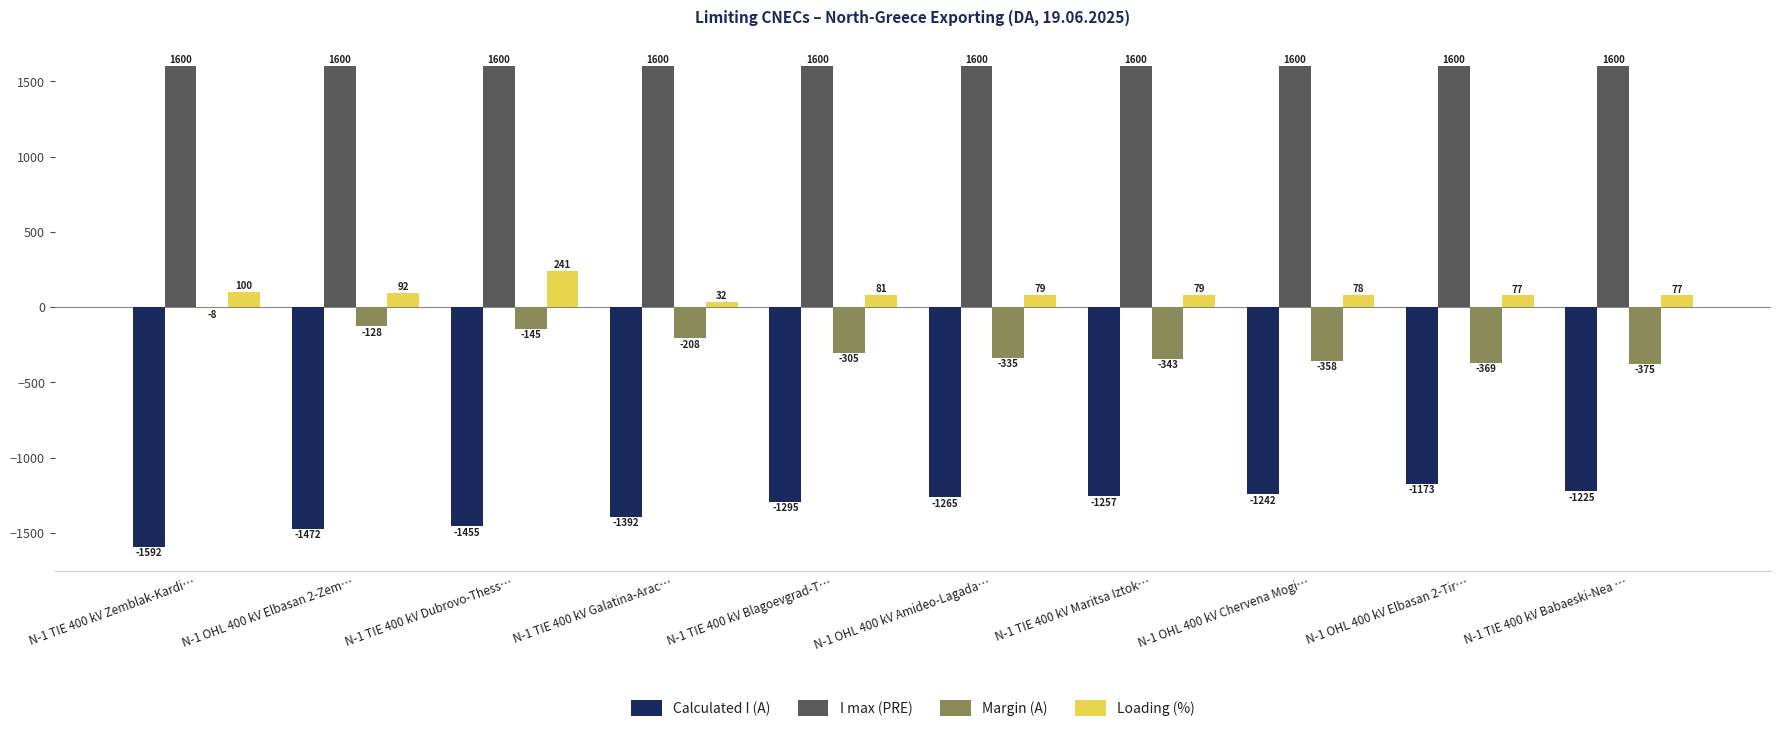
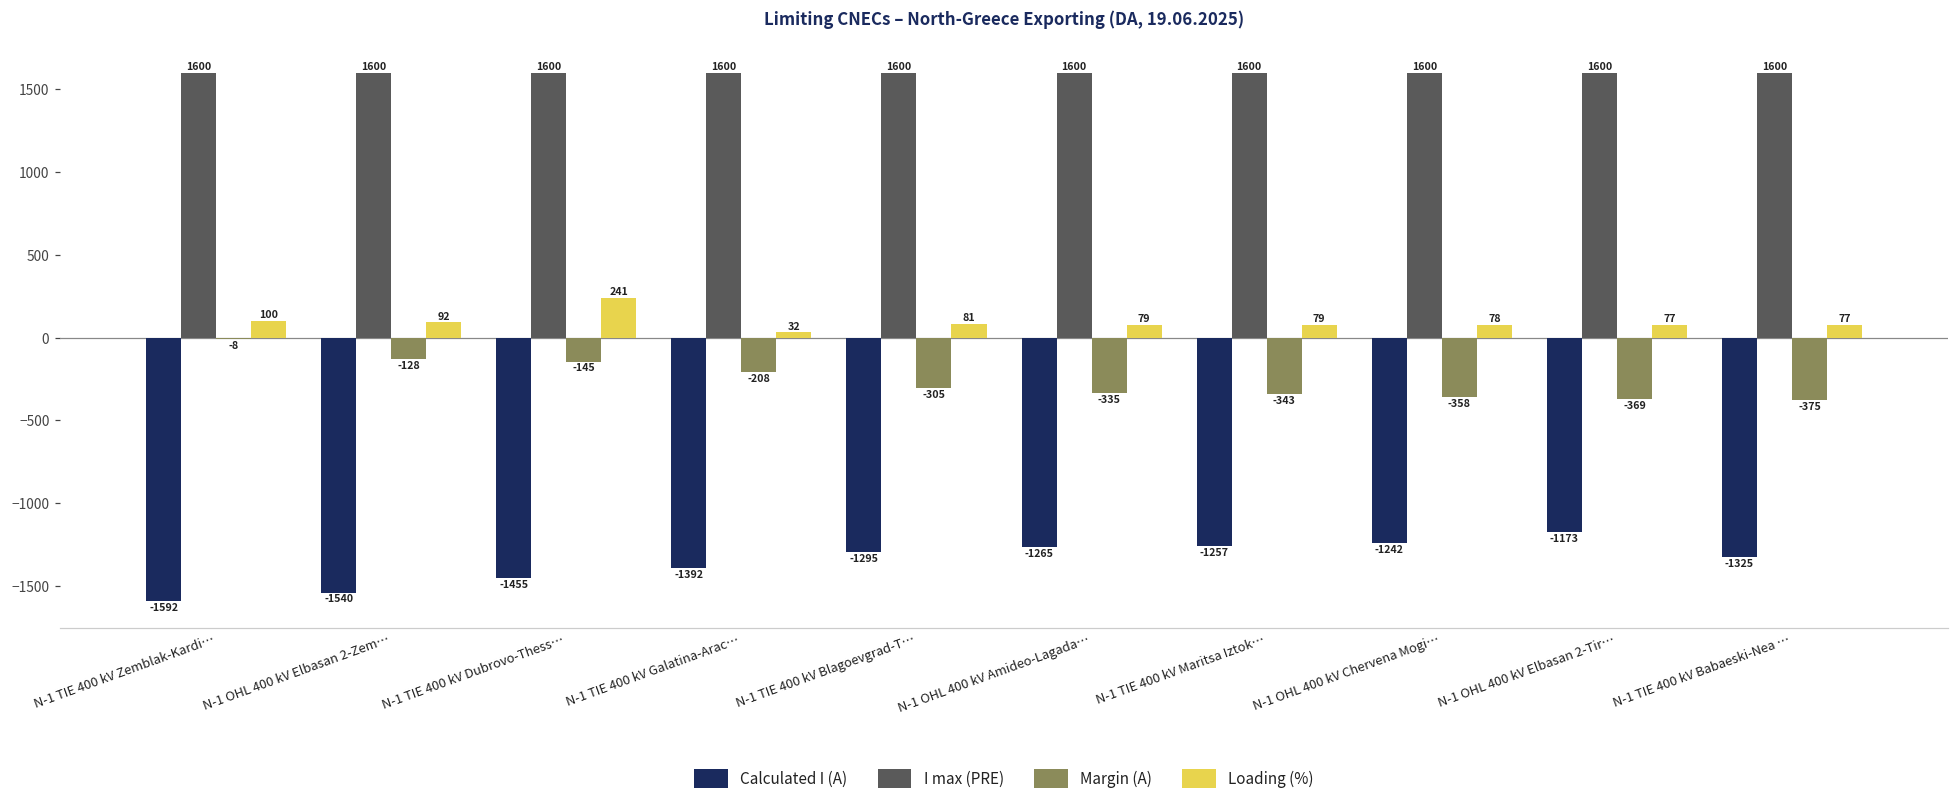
Calculated I (A), N-1 OHL 400 kV Elbasan 2-Zem…: -1472 -> -1540
Calculated I (A), N-1 TIE 400 kV Babaeski-Nea …: -1225 -> -1325
